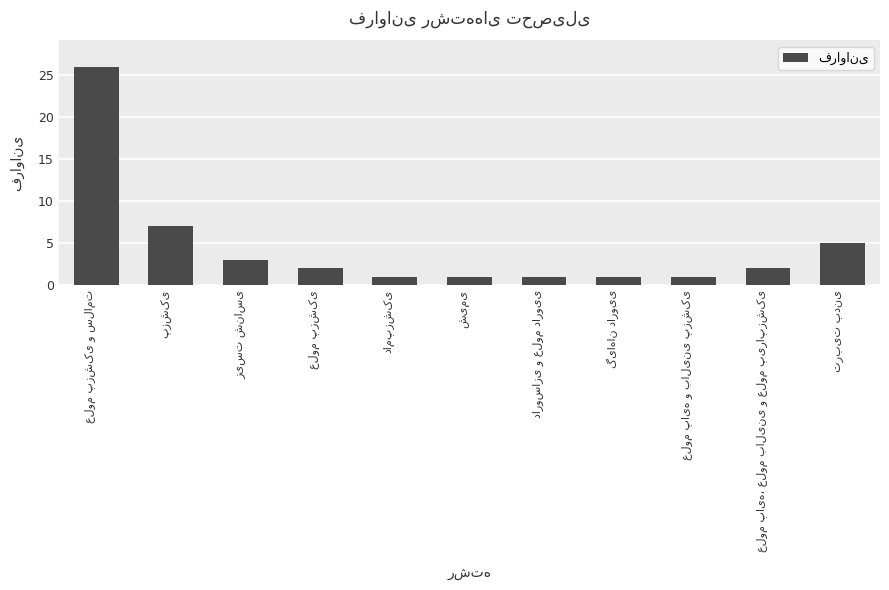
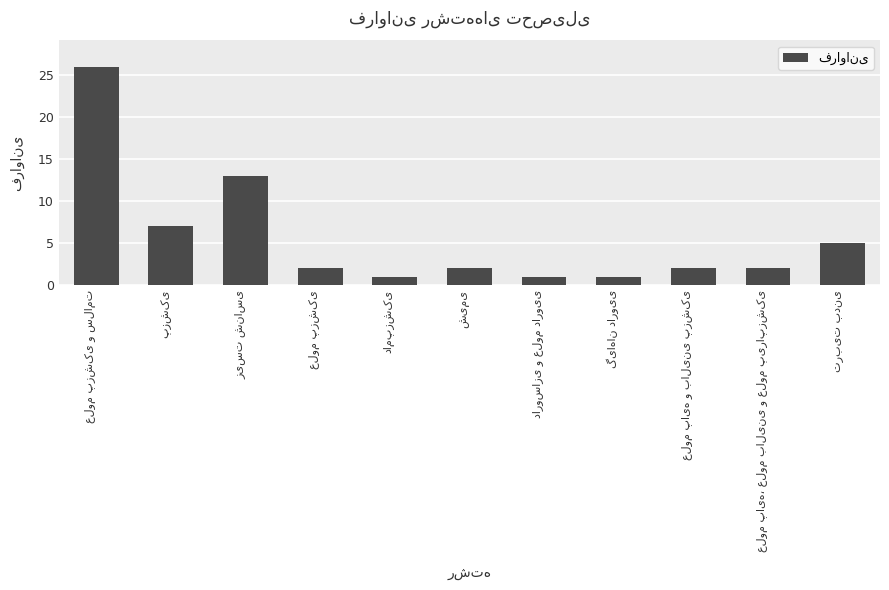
زیست شناسی: 3 -> 13
شیمی: 1 -> 2
علوم پایه و بالینی پزشکی: 1 -> 2
